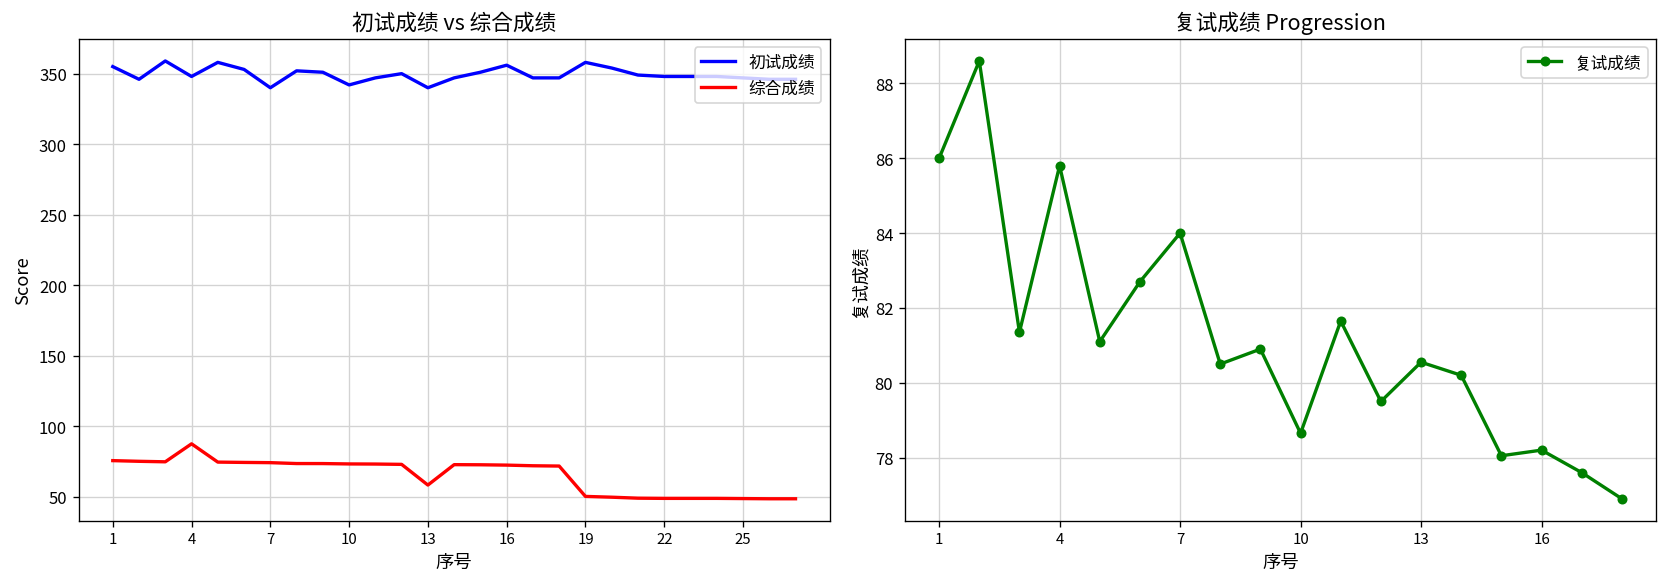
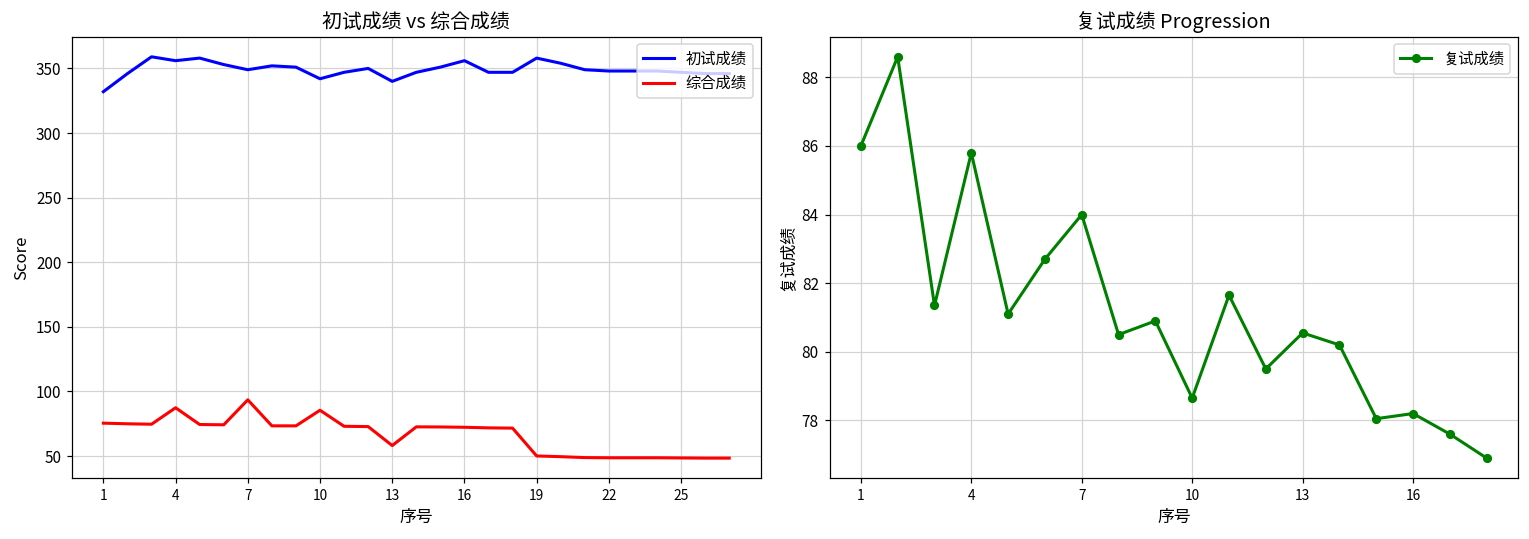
初试成绩 vs 综合成绩, 初试成绩, 1: 355 -> 332
初试成绩 vs 综合成绩, 初试成绩, 4: 348 -> 356
初试成绩 vs 综合成绩, 初试成绩, 7: 340 -> 349
初试成绩 vs 综合成绩, 综合成绩, 7: 74 -> 94
初试成绩 vs 综合成绩, 综合成绩, 10: 73 -> 85
